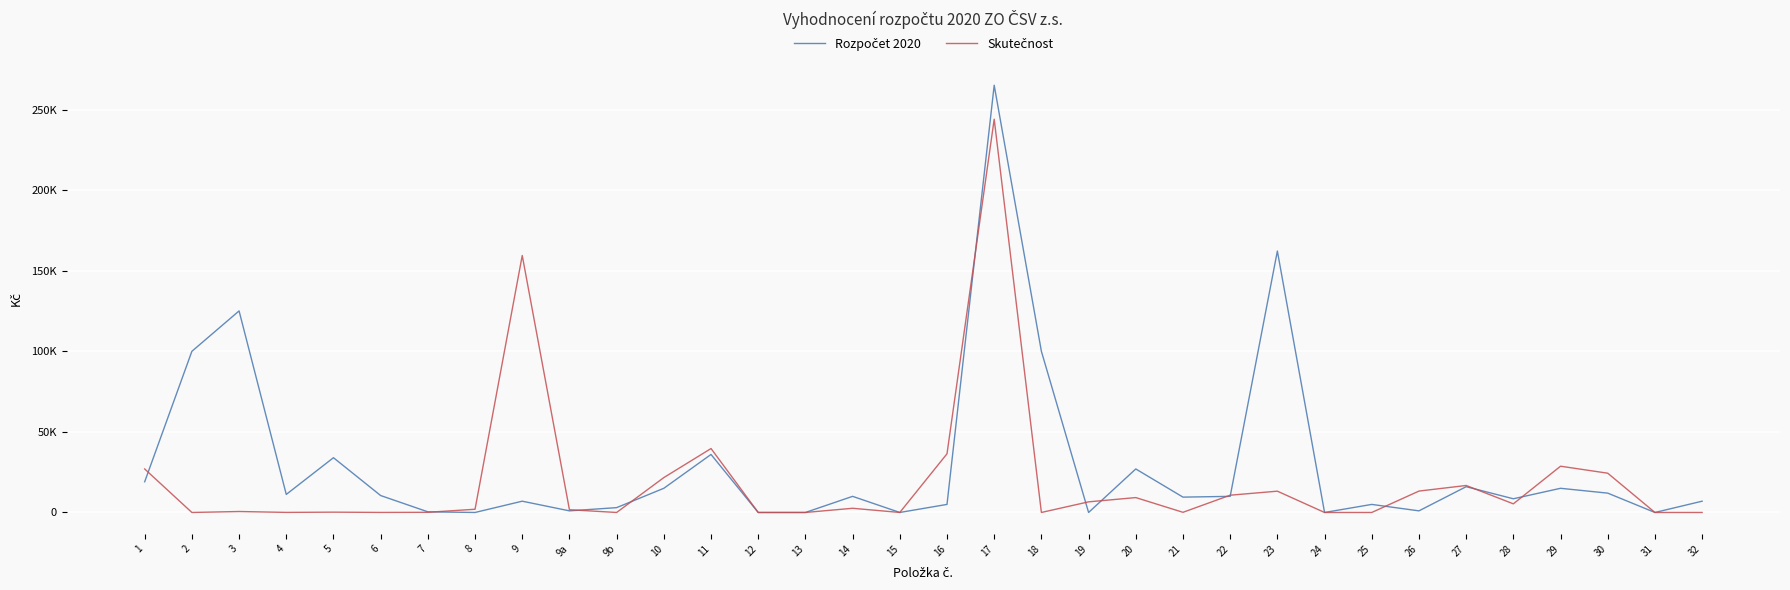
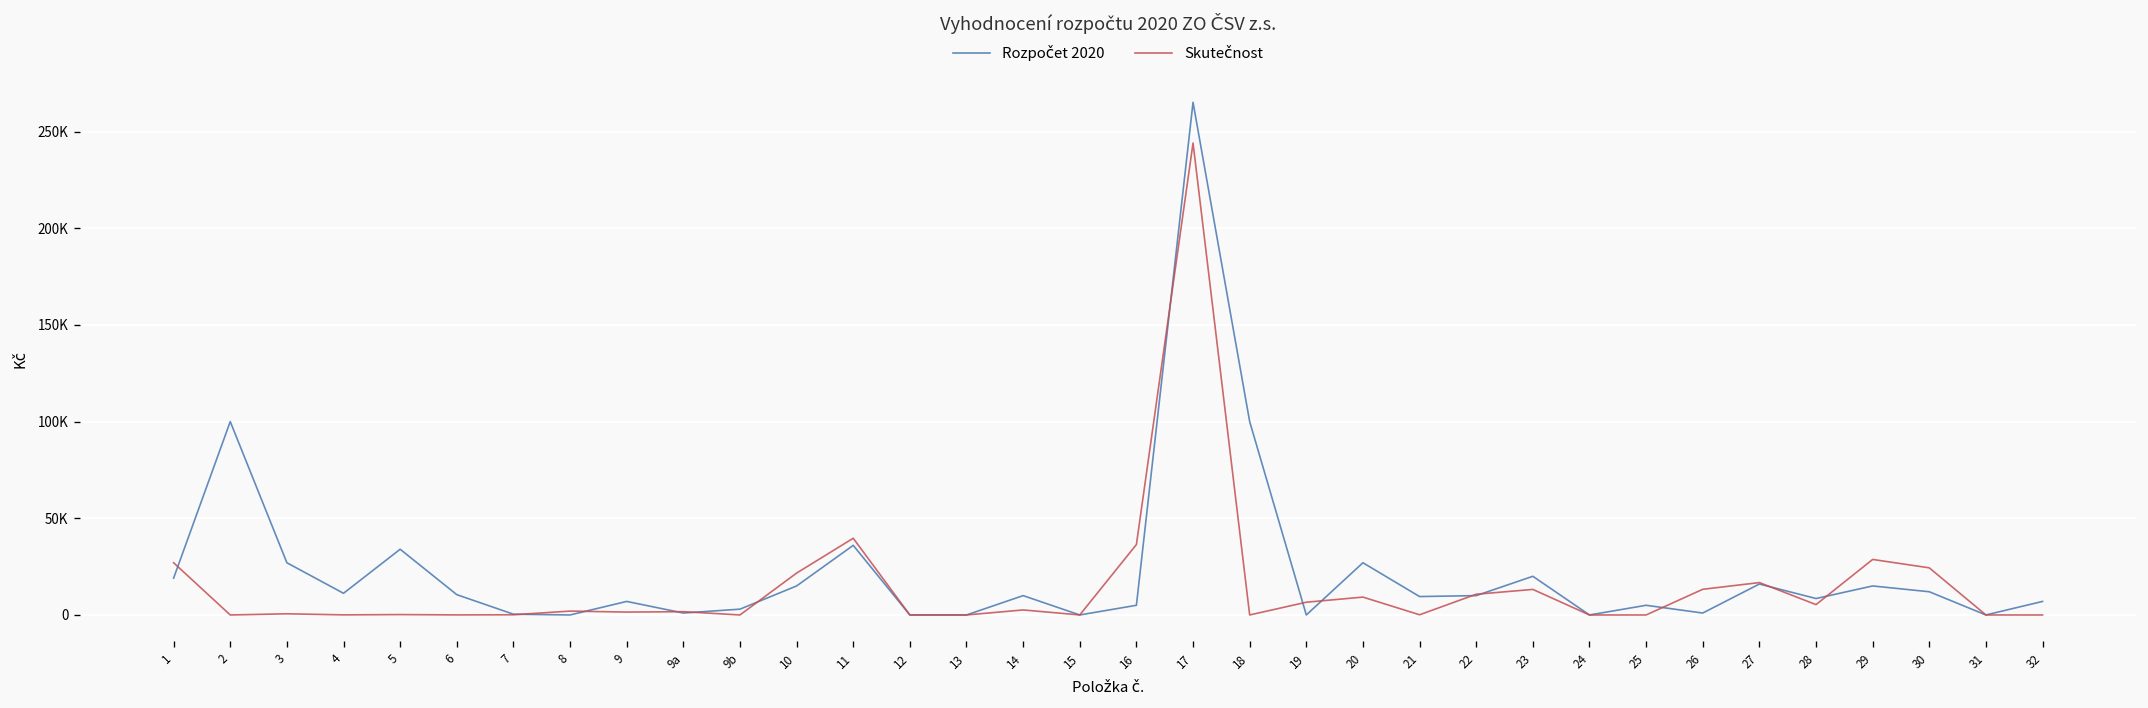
Rozpočet 2020, 3: 125000 -> 27000
Skutečnost, 9: 159000 -> 2000
Rozpočet 2020, 23: 162000 -> 20000
